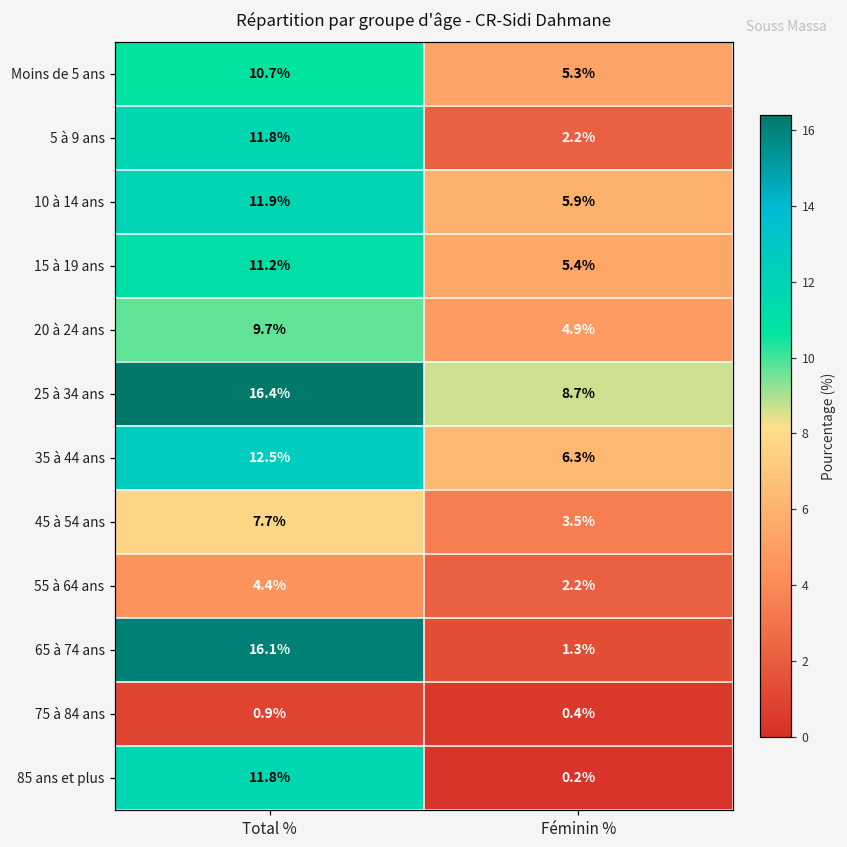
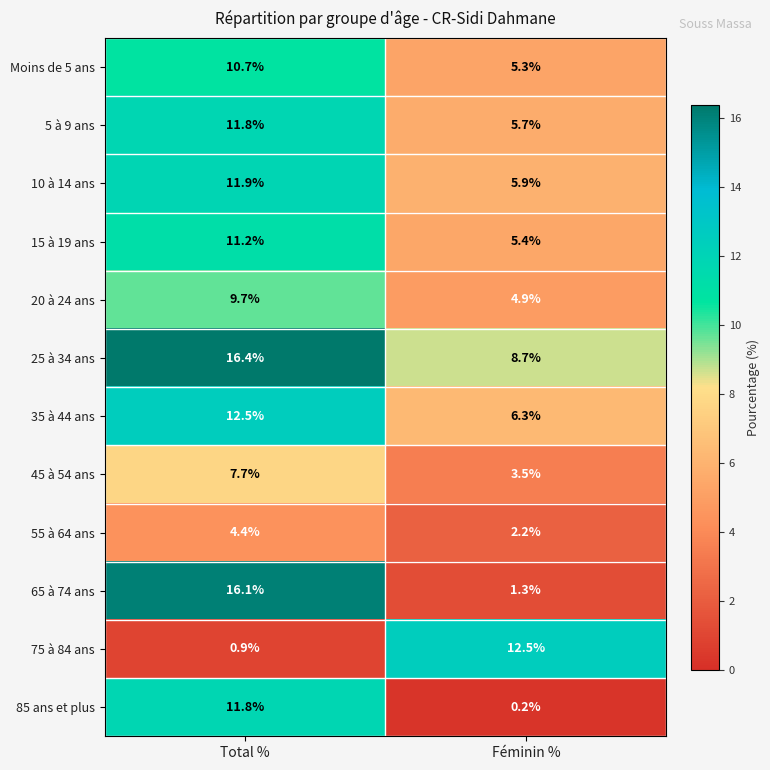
5 à 9 ans, Féminin %: 2.2% -> 5.7%
75 à 84 ans, Féminin %: 0.4% -> 12.5%
